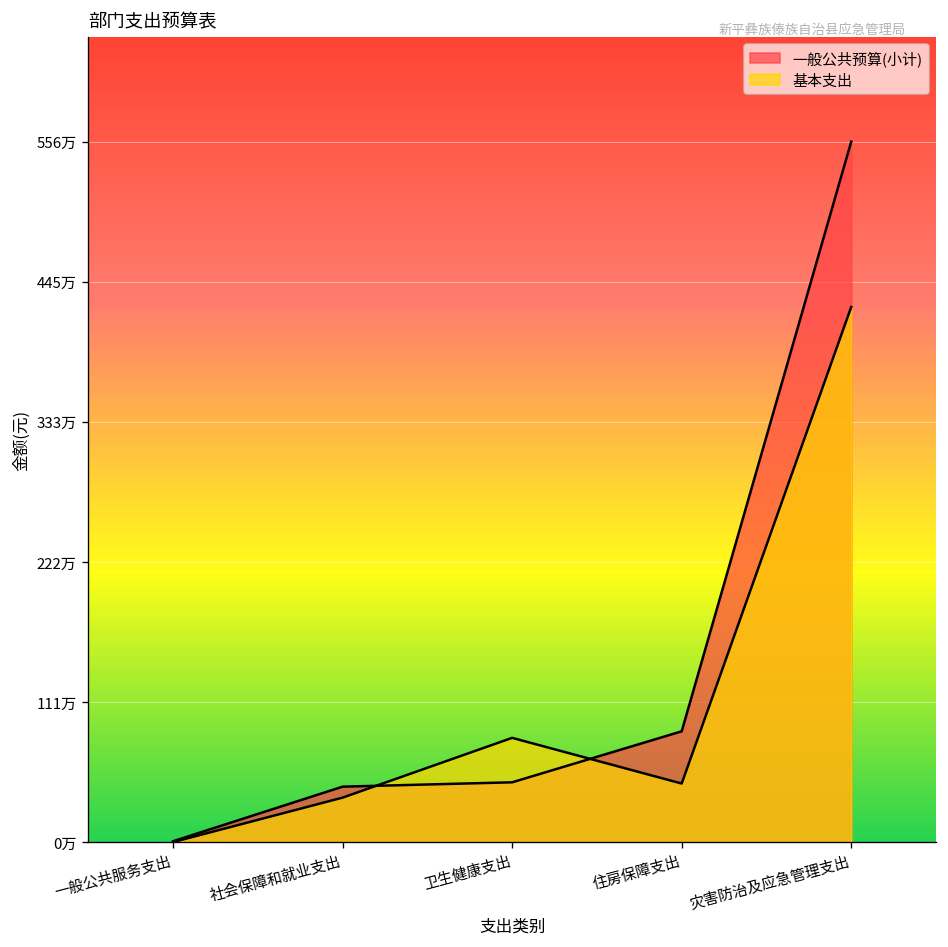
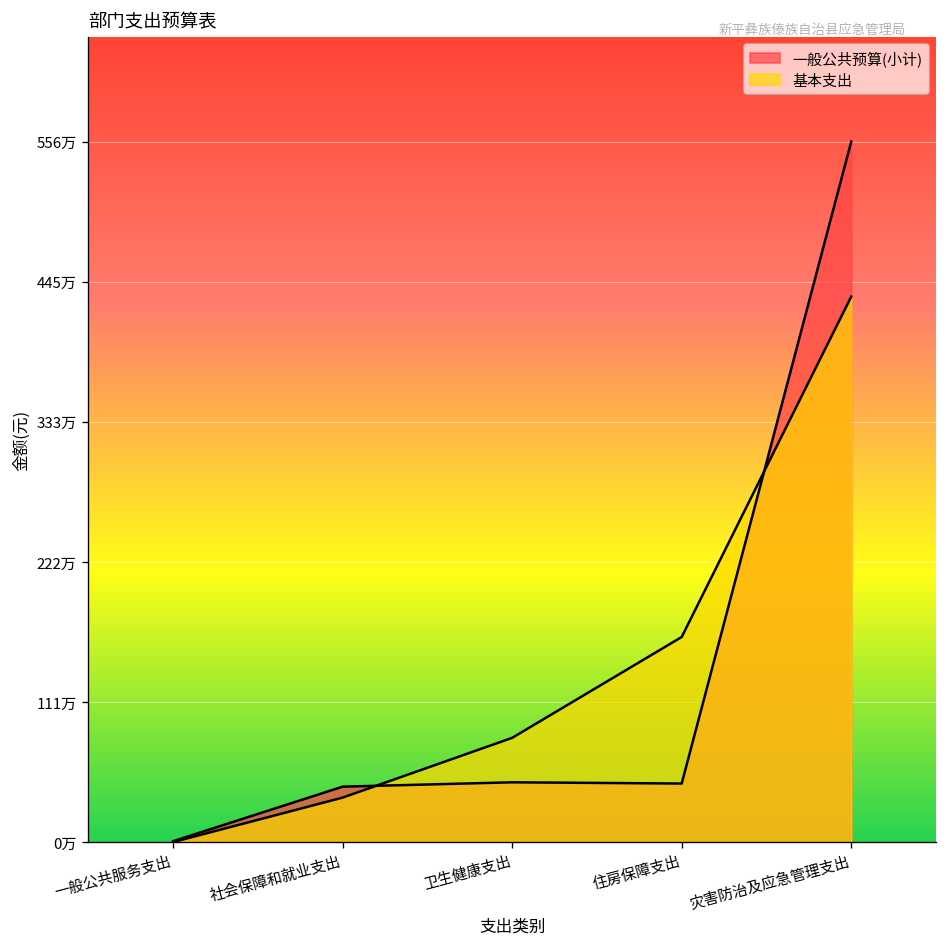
一般公共预算(小计), 住房保障支出: 88万 -> 46万
基本支出, 住房保障支出: 46万 -> 163万
基本支出, 灾害防治及应急管理支出: 425万 -> 433万
